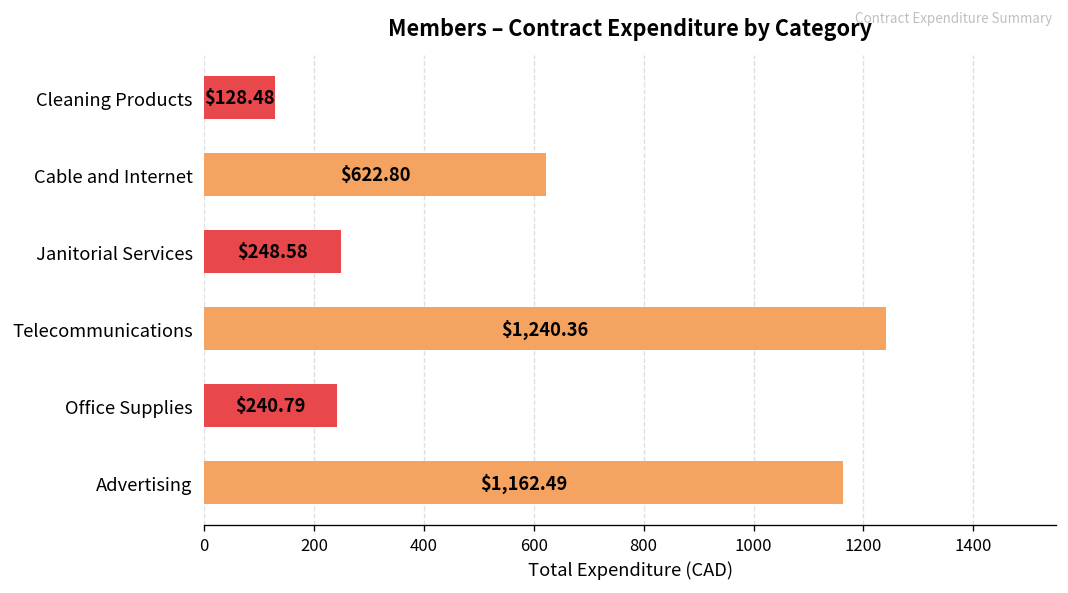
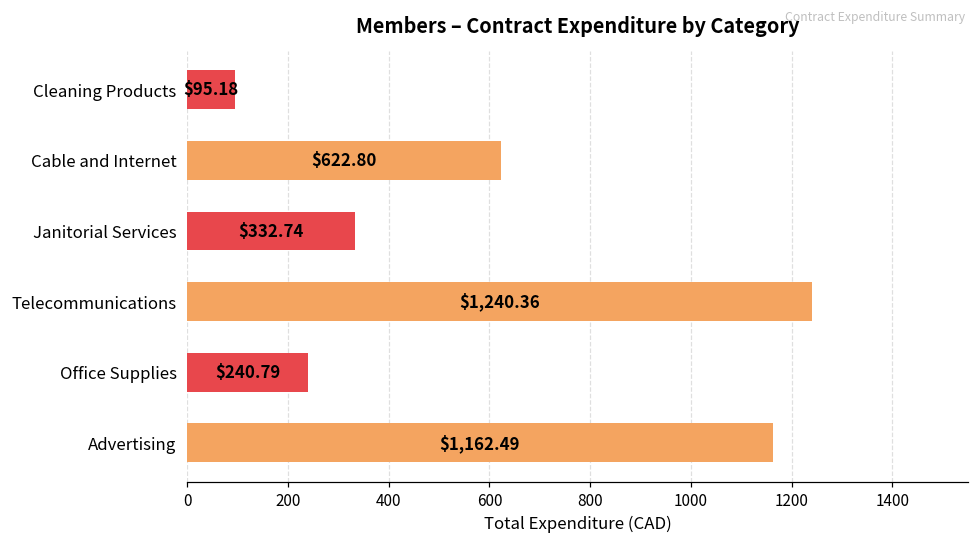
Cleaning Products: $128.48 -> $95.18
Janitorial Services: $248.58 -> $332.74
